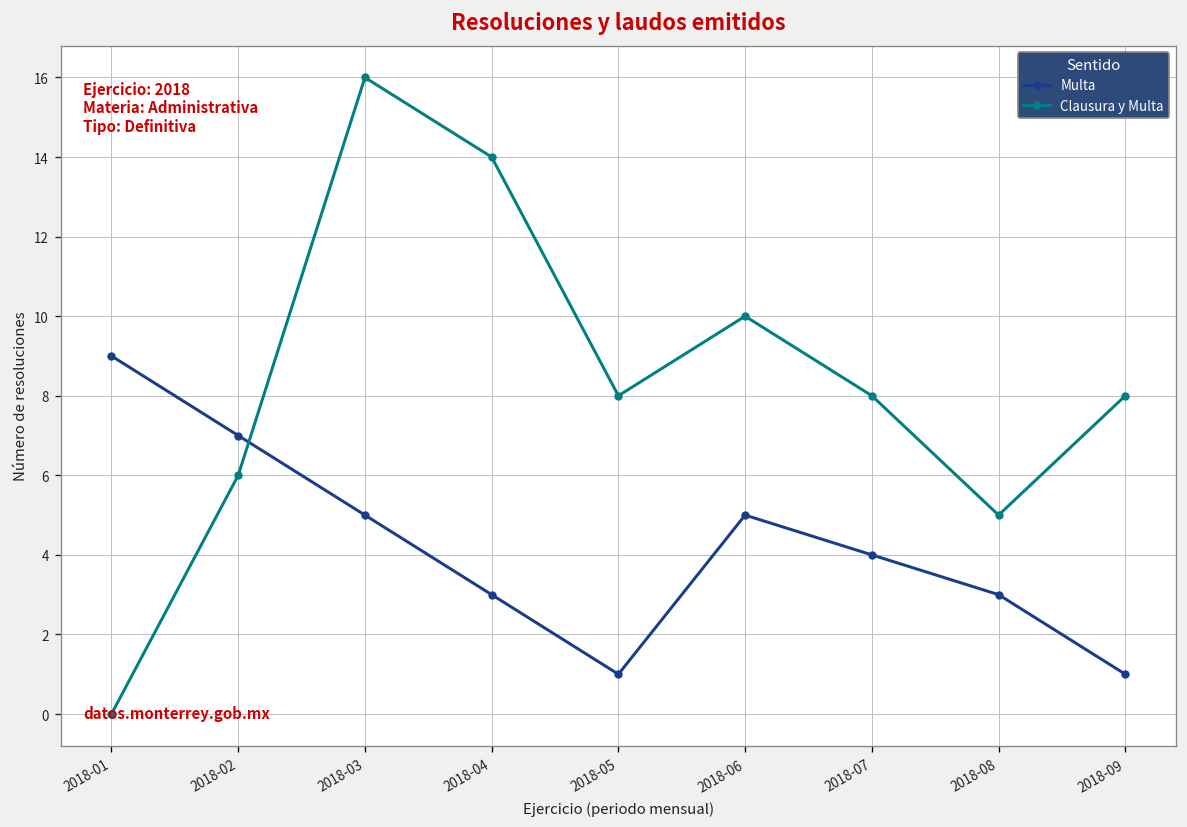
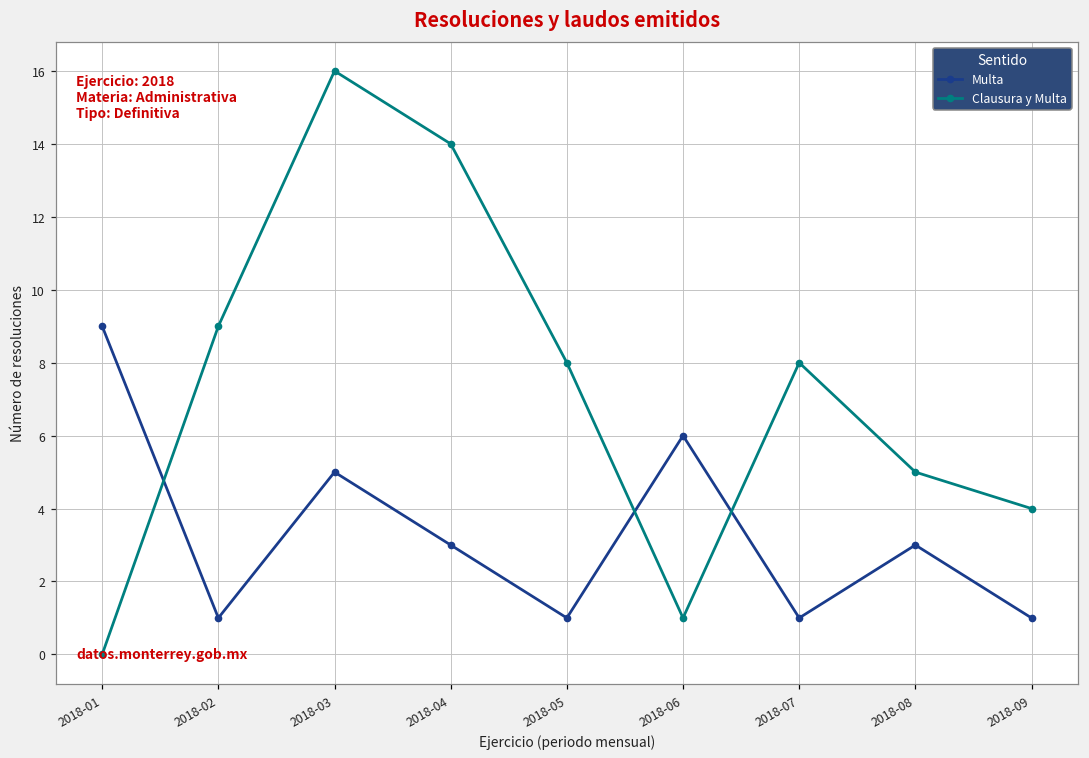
Multa, 2018-02: 7 -> 1
Clausura y Multa, 2018-02: 6 -> 9
Multa, 2018-06: 5 -> 6
Clausura y Multa, 2018-06: 10 -> 1
Multa, 2018-07: 4 -> 1
Clausura y Multa, 2018-09: 8 -> 4
